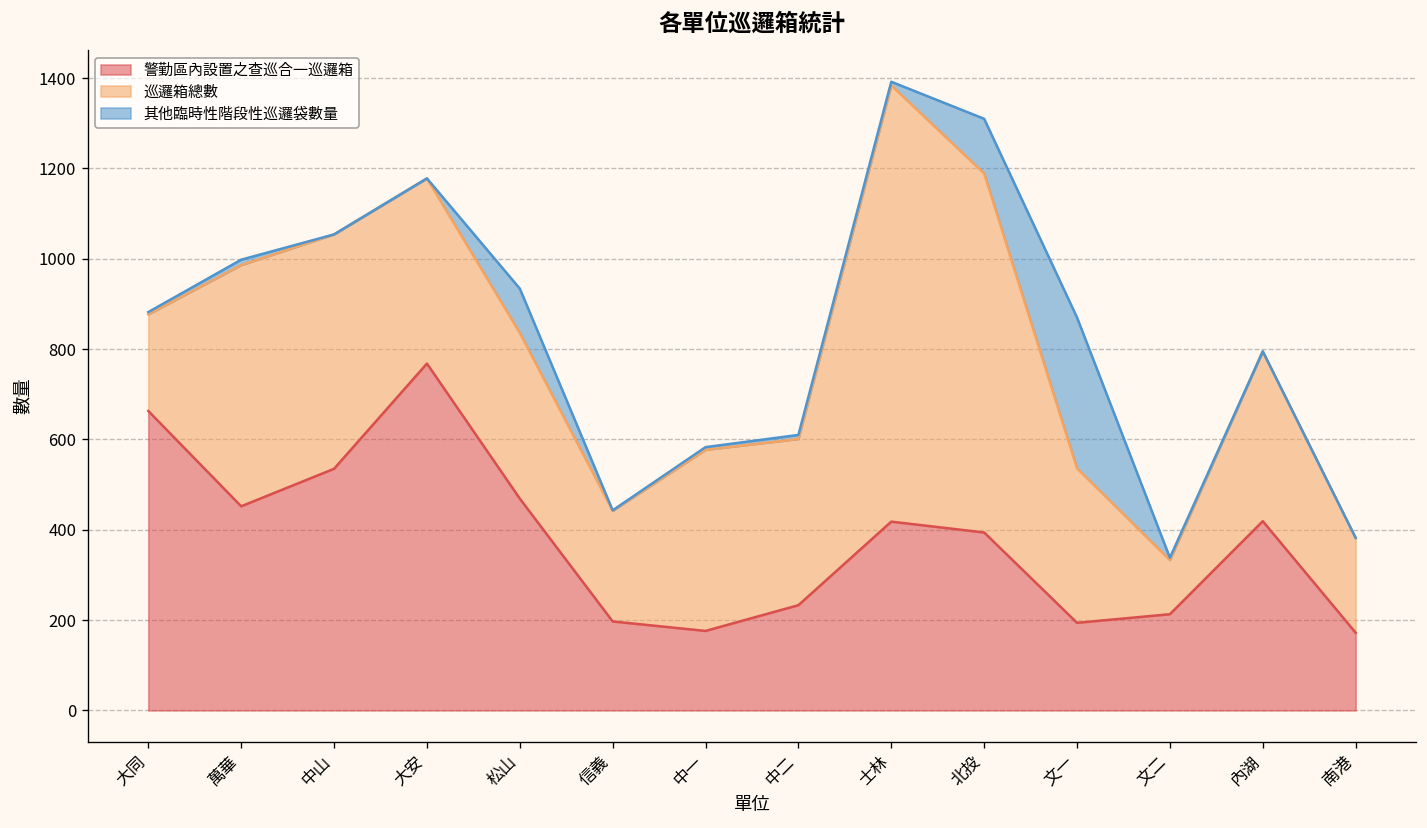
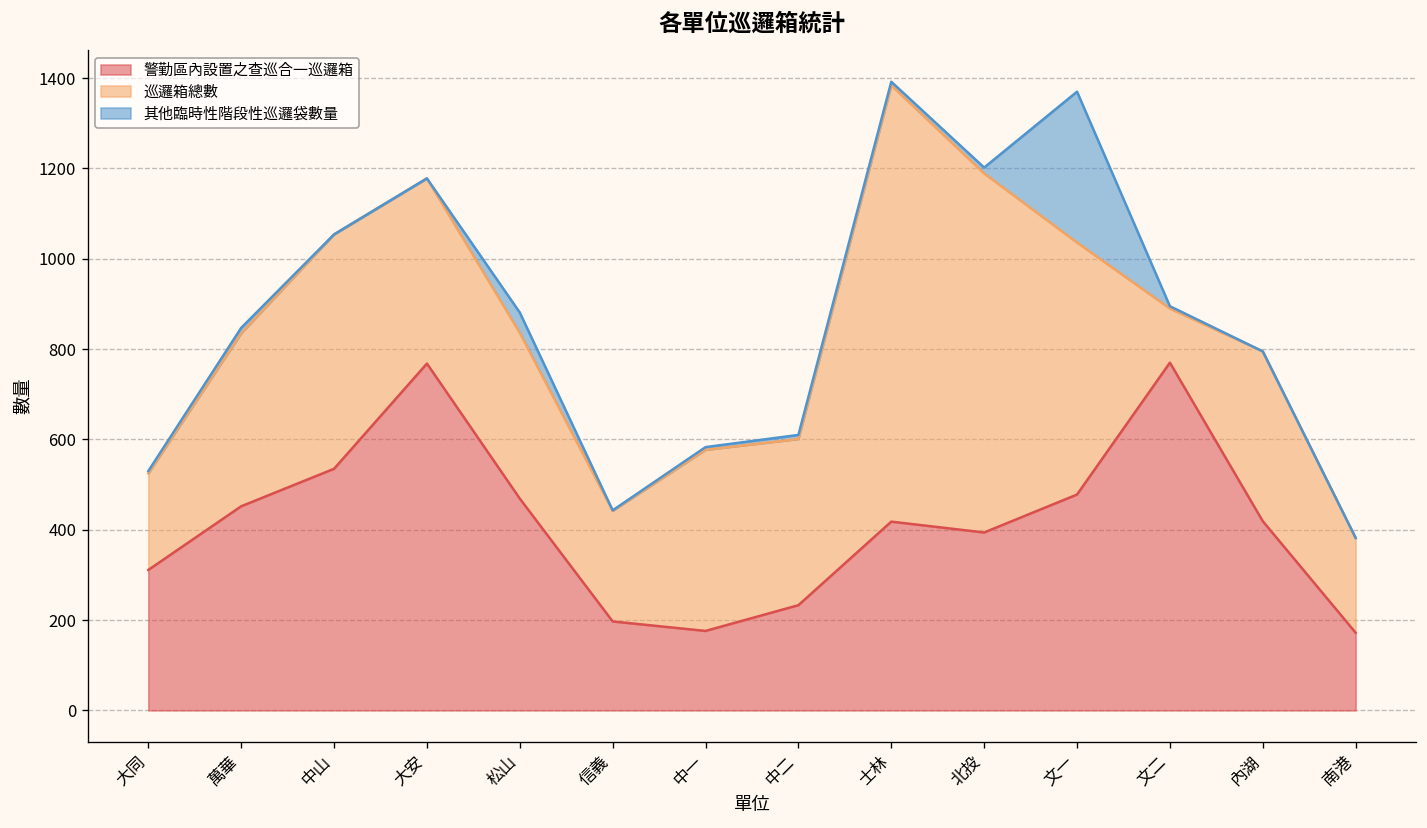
警勤區內設置之查巡合一巡邏箱, 大同: 660 -> 310
巡邏箱總數, 萬華: 530 -> 380
其他臨時性階段性巡邏袋數量, 松山: 100 -> 50
其他臨時性階段性巡邏袋數量, 北投: 120 -> 10
警勤區內設置之查巡合一巡邏箱, 文一: 190 -> 480
巡邏箱總數, 文一: 340 -> 560
警勤區內設置之查巡合一巡邏箱, 文二: 210 -> 770
